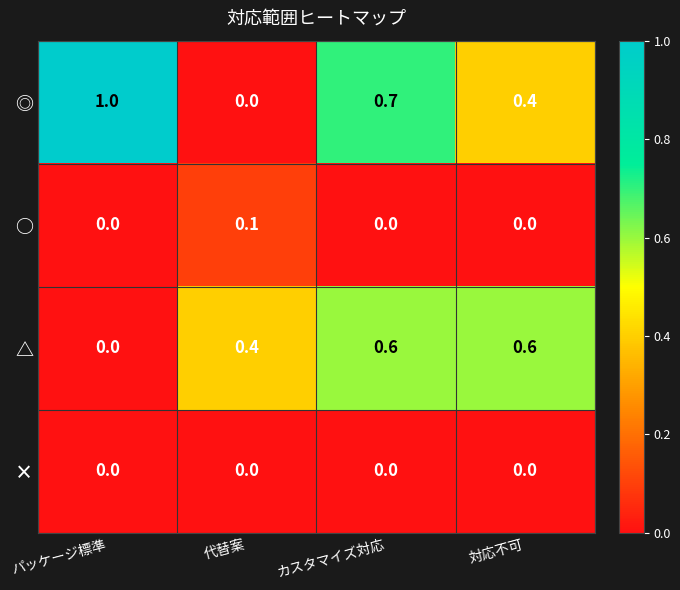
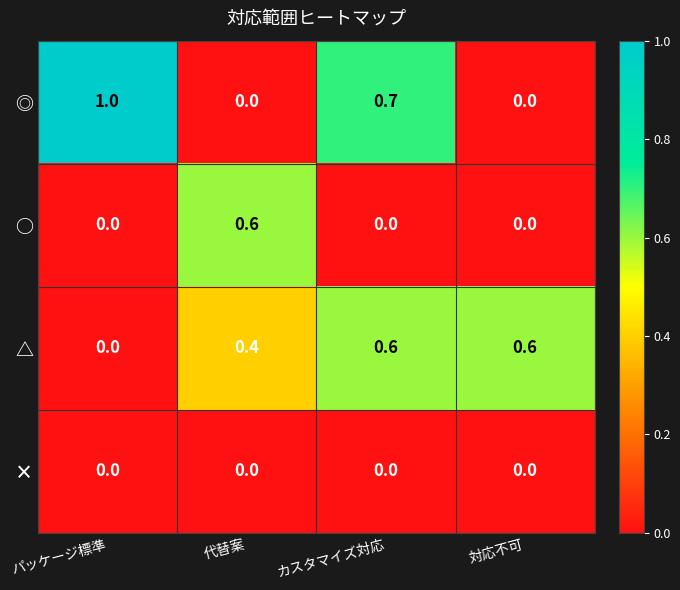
◎, 対応不可: 0.4 -> 0.0
○, 代替案: 0.1 -> 0.6
